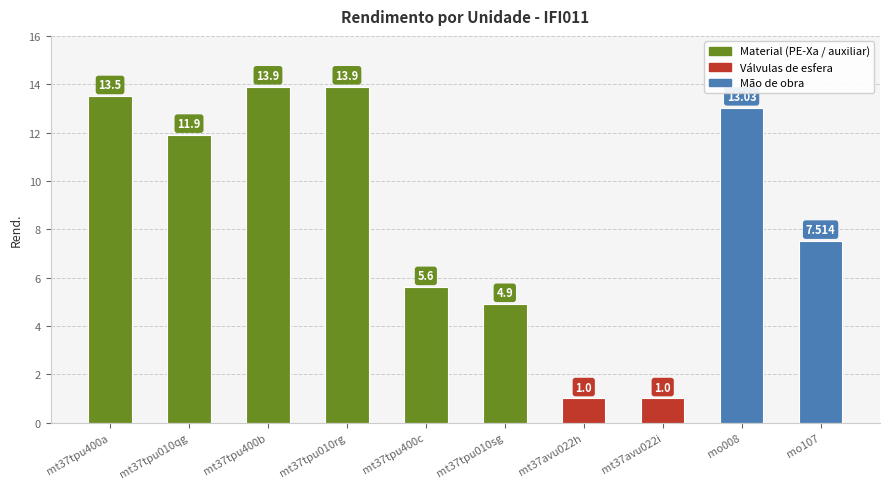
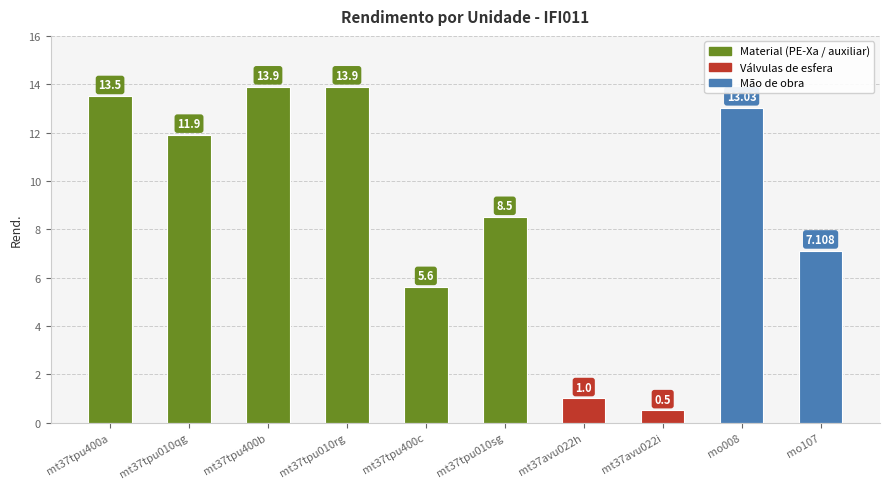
mt37tpu010sg: 4.9 -> 8.5
mt37avu022i: 1.0 -> 0.5
mo107: 7.514 -> 7.108
